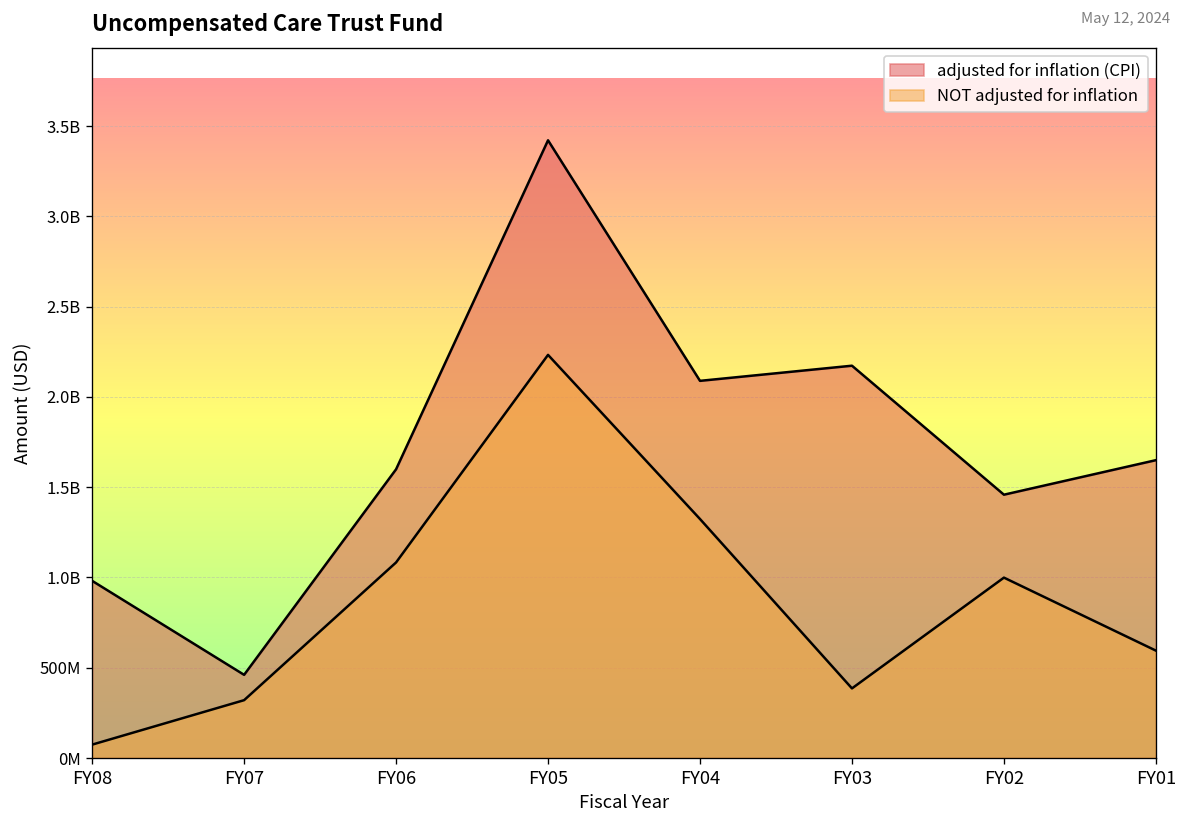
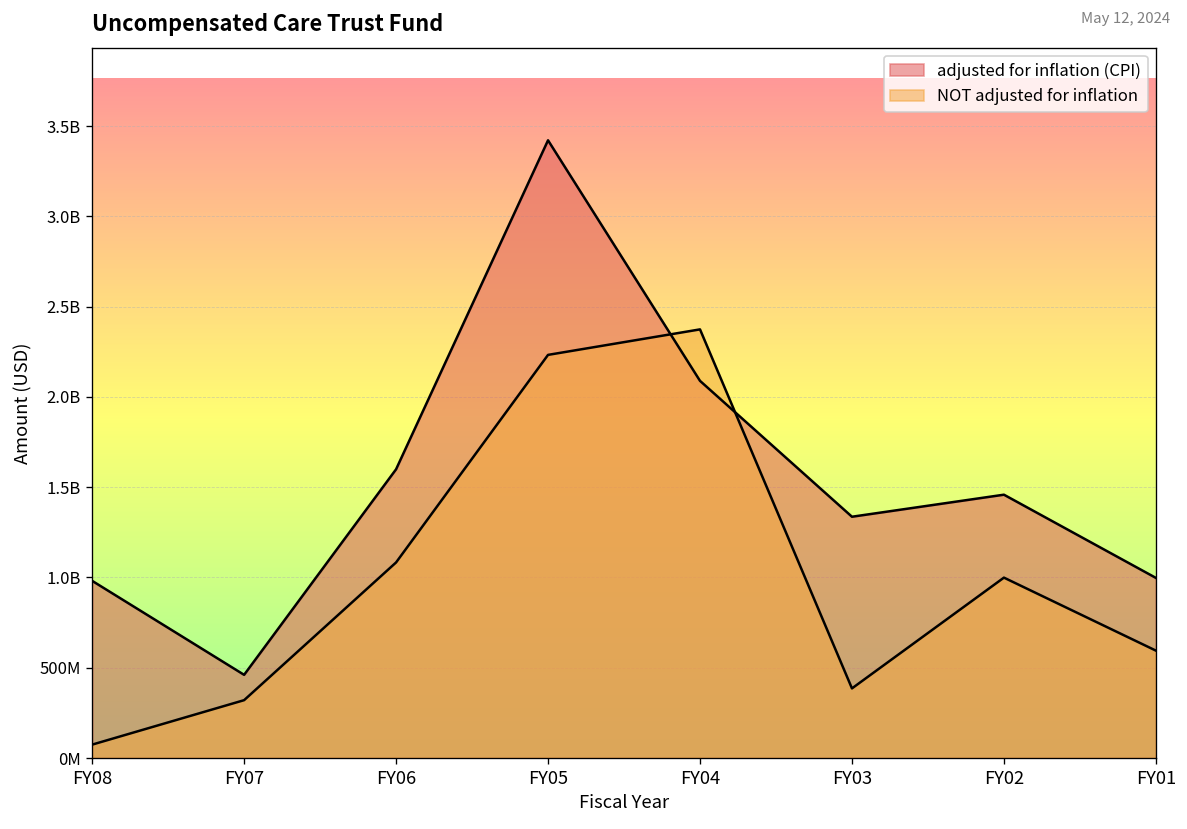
NOT adjusted for inflation, FY04: 1320000000 -> 2370000000
adjusted for inflation (CPI), FY03: 2170000000 -> 1340000000
adjusted for inflation (CPI), FY01: 1650000000 -> 1000000000
